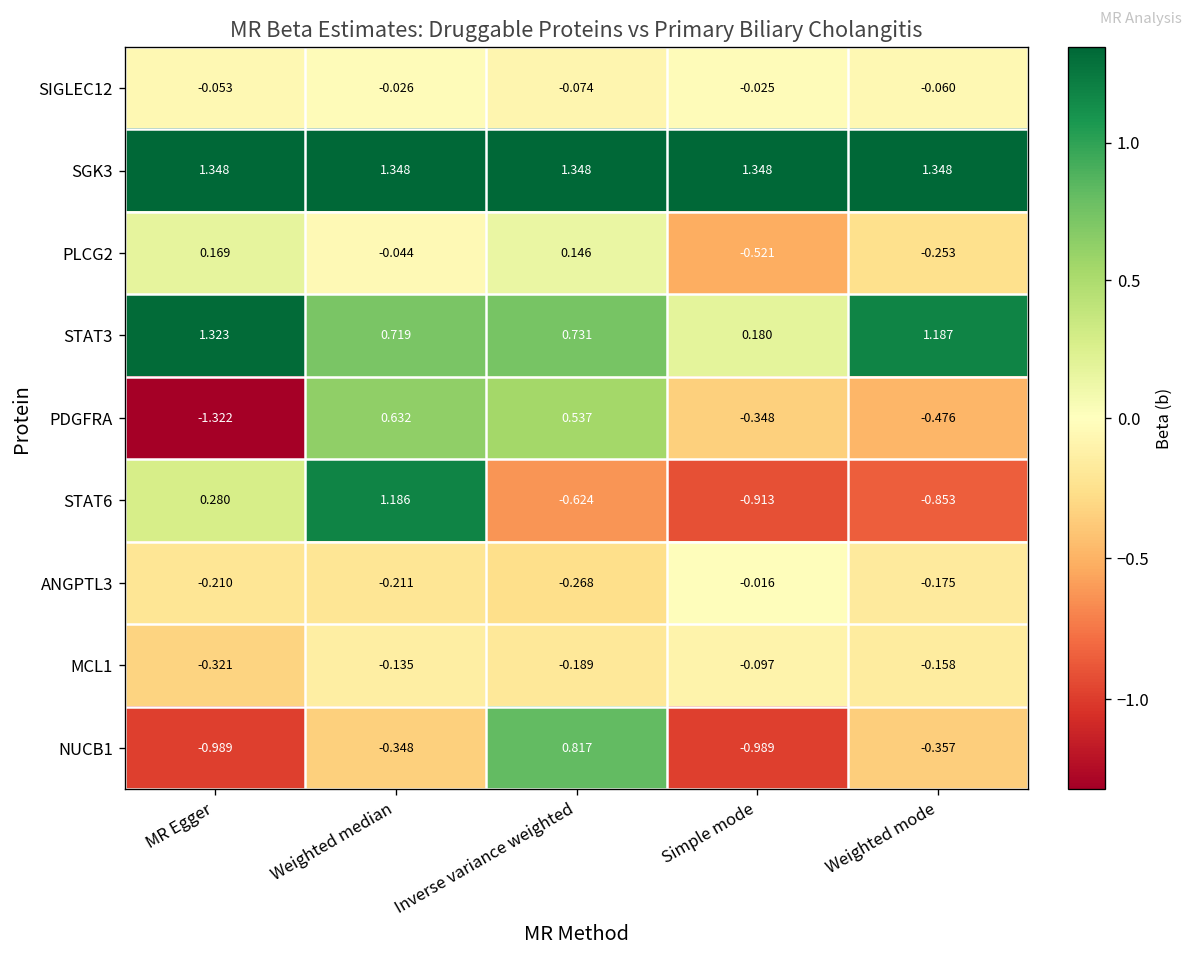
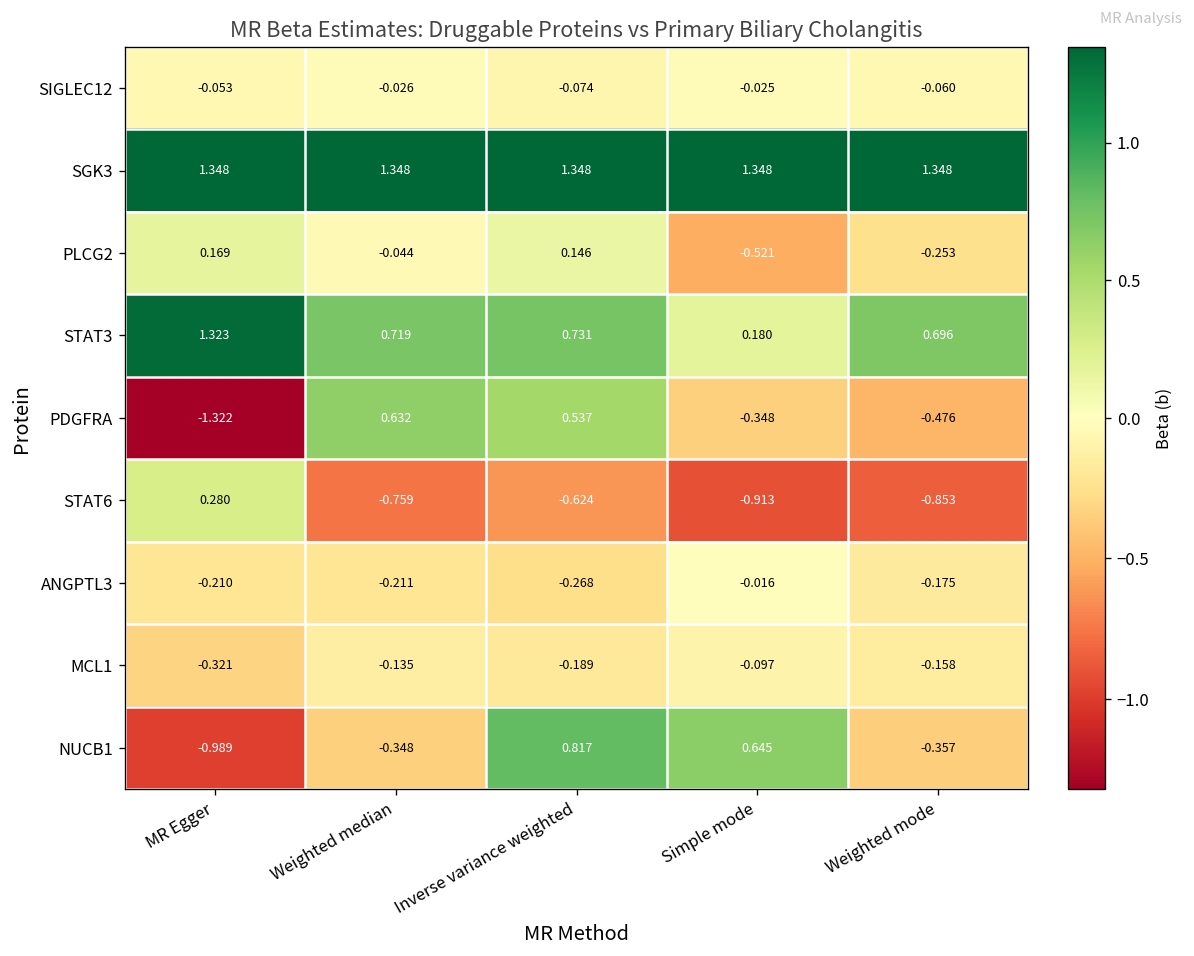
STAT3, Weighted mode: 1.187 -> 0.696
STAT6, Weighted median: 1.186 -> -0.759
NUCB1, Simple mode: -0.989 -> 0.645
